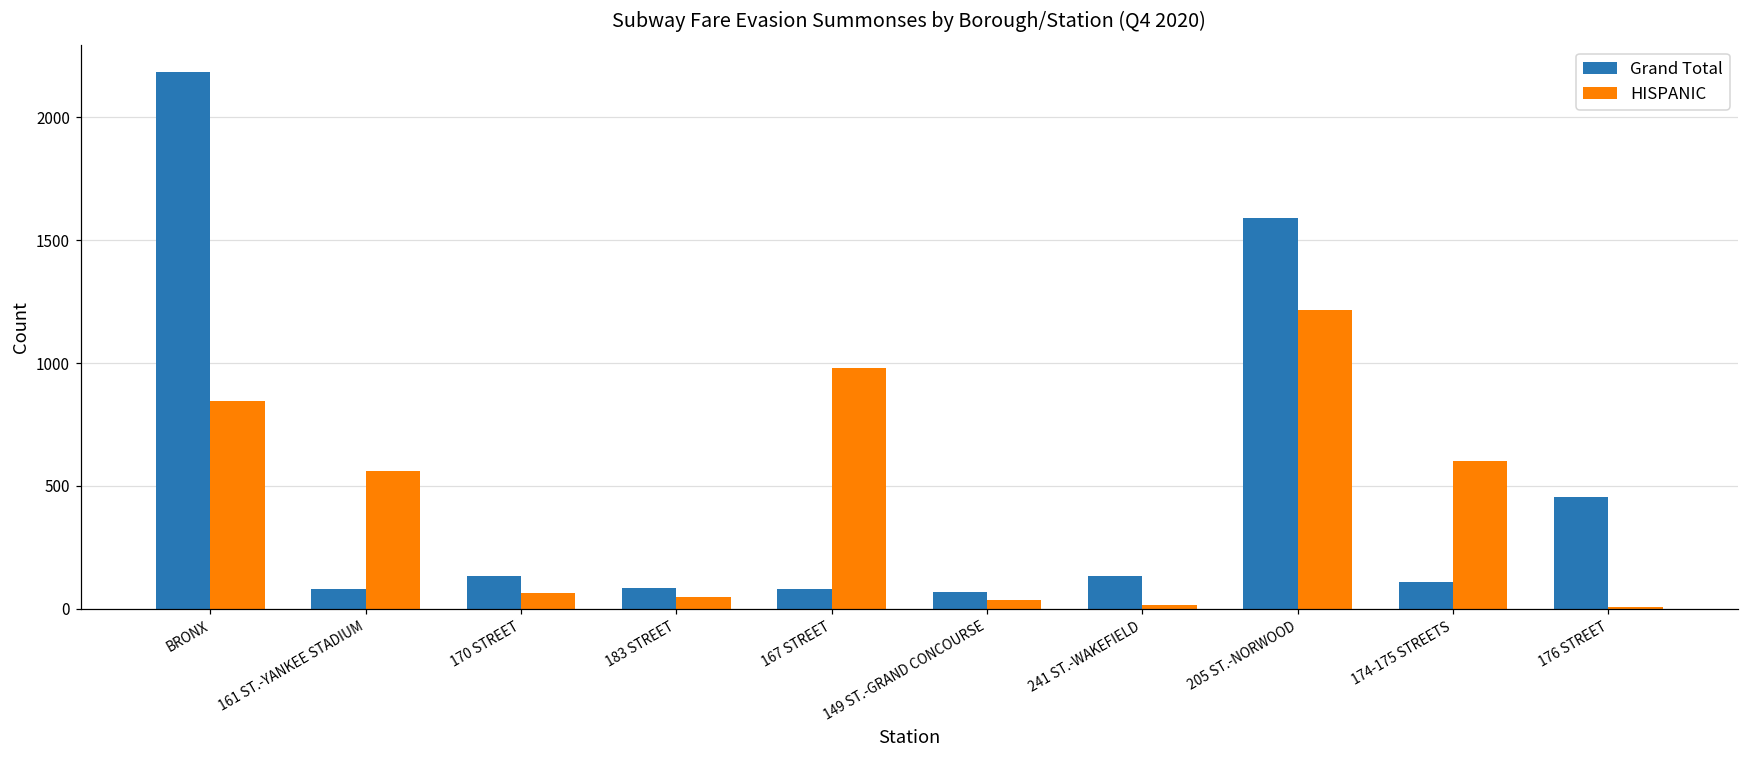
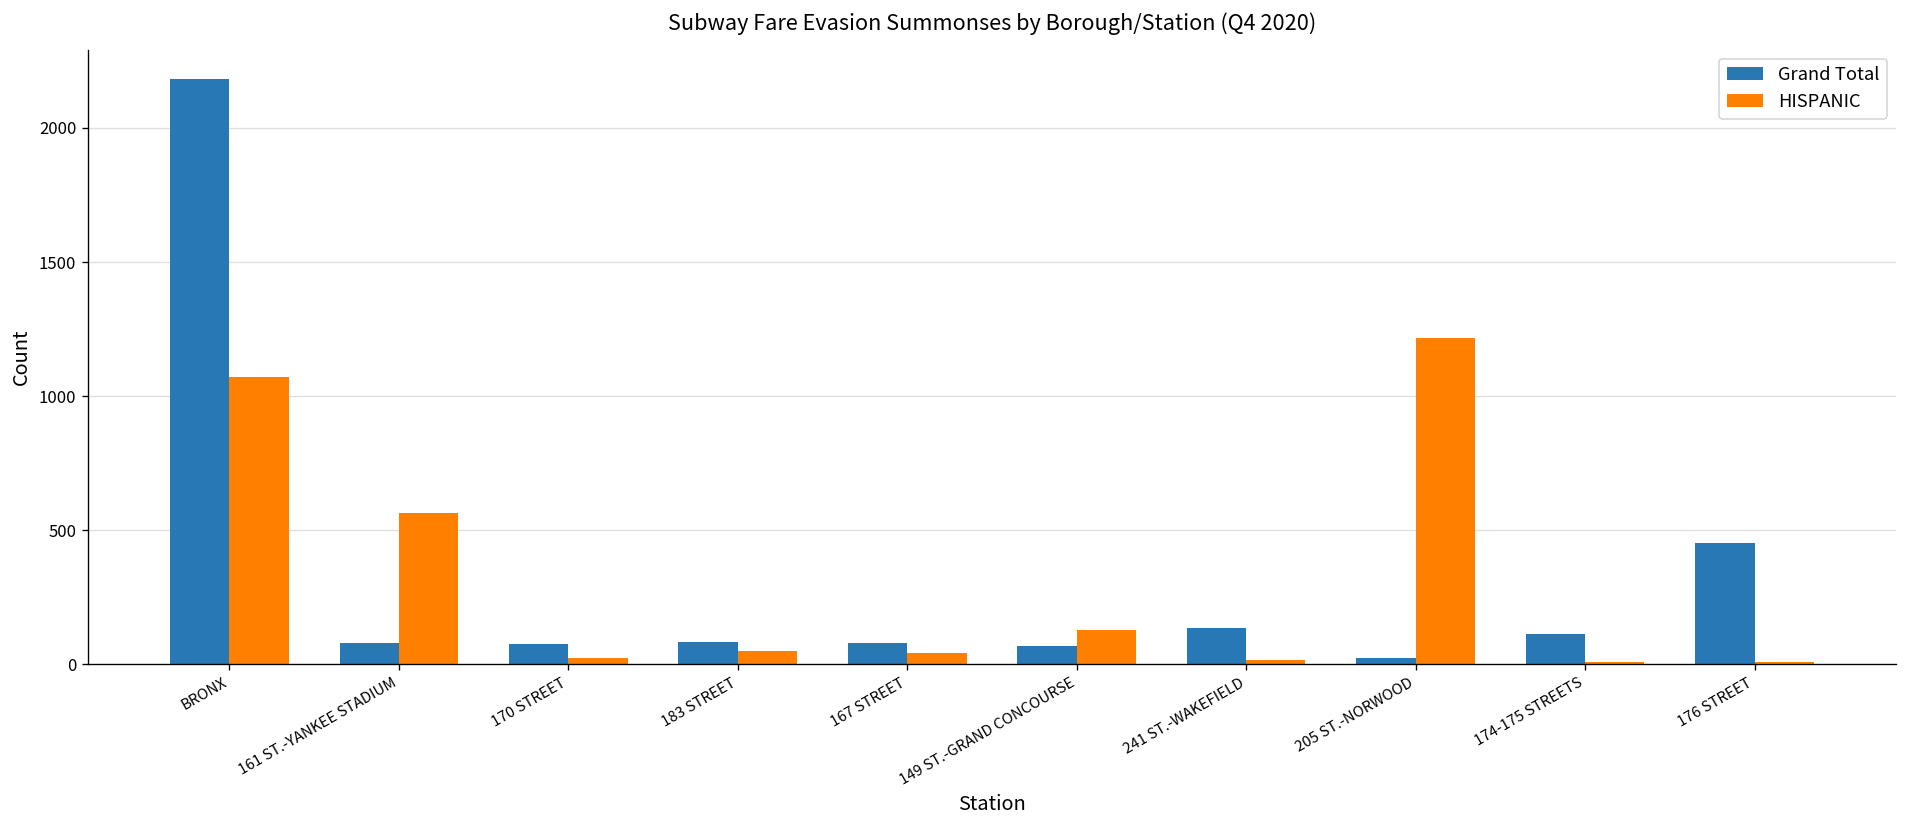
HISPANIC, BRONX: 850 -> 1070
Grand Total, 170 STREET: 140 -> 80
HISPANIC, 170 STREET: 60 -> 20
HISPANIC, 167 STREET: 980 -> 40
HISPANIC, 149 ST.-GRAND CONCOURSE: 40 -> 130
Grand Total, 205 ST.-NORWOOD: 1590 -> 20
HISPANIC, 174-175 STREETS: 600 -> 10
